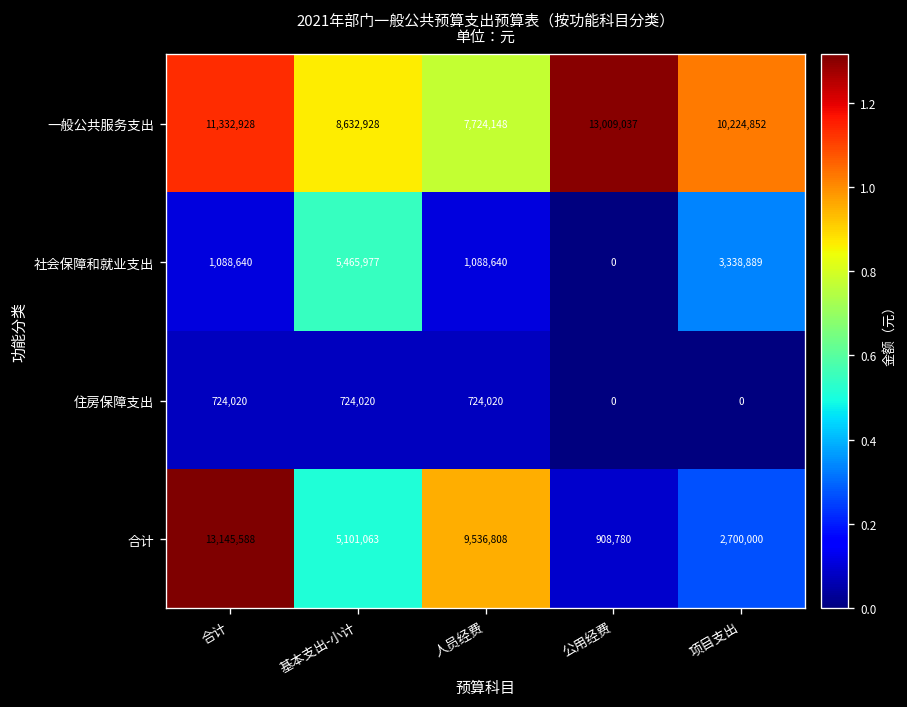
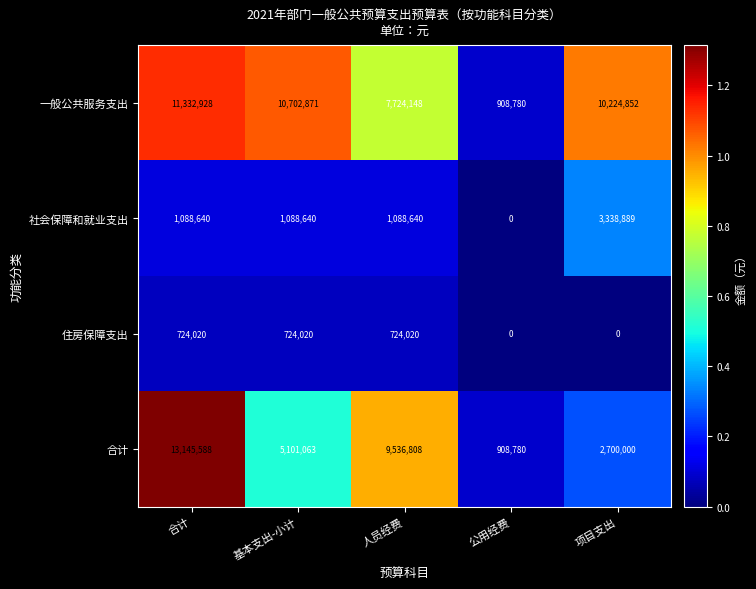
一般公共服务支出, 基本支出-小计: 8,632,928 -> 10,702,871
一般公共服务支出, 公用经费: 13,009,037 -> 908,780
社会保障和就业支出, 基本支出-小计: 5,465,977 -> 1,088,640
